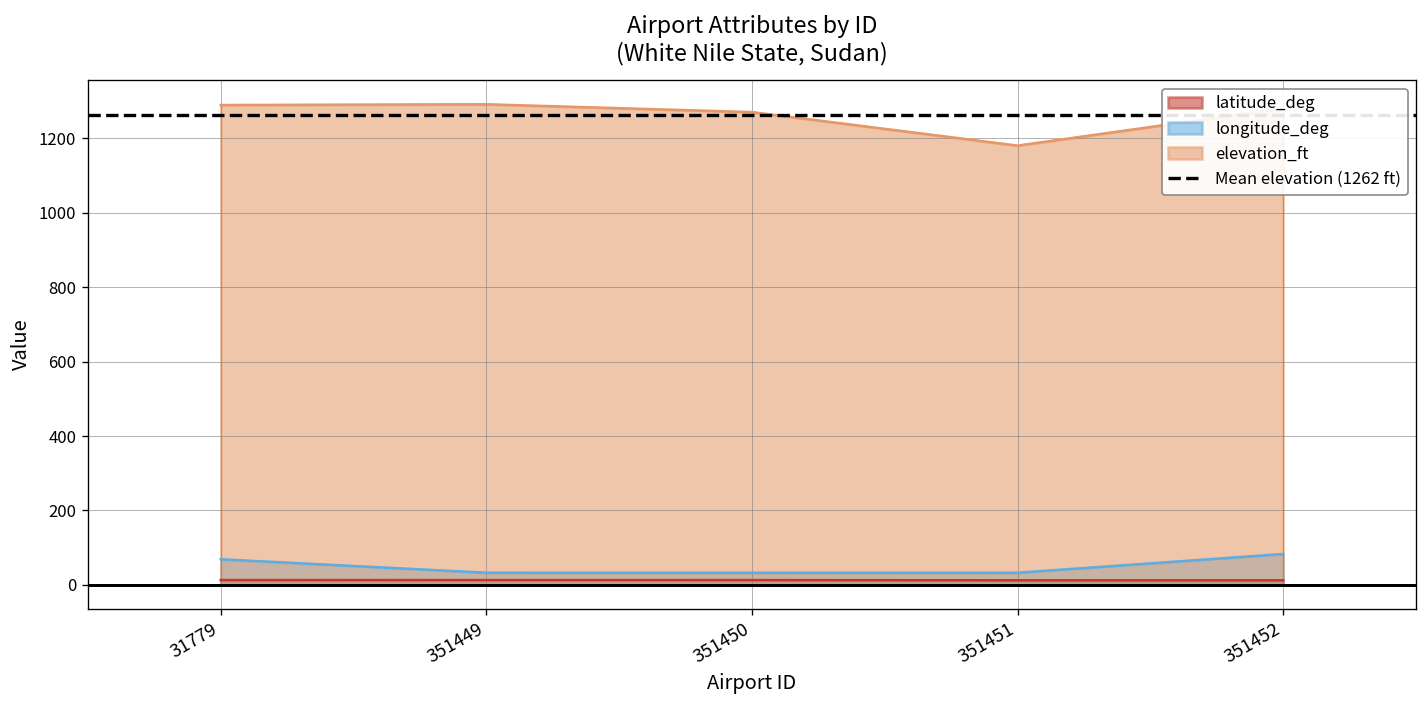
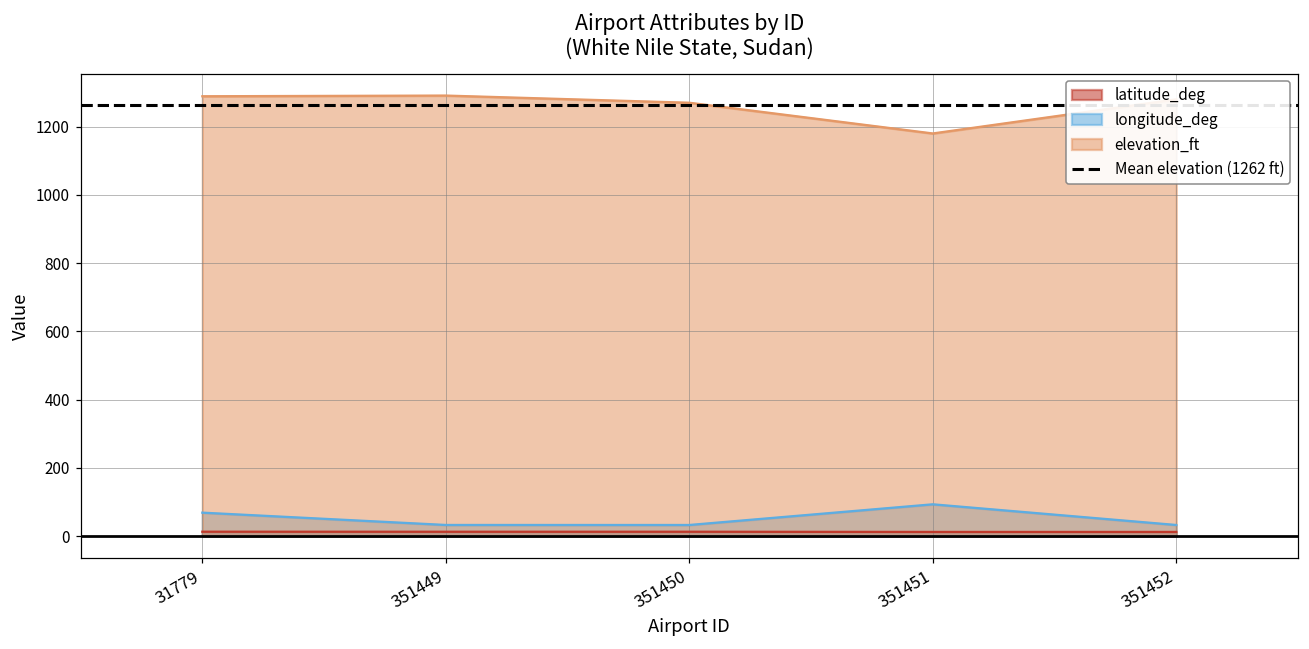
longitude_deg, 351451: 30 -> 90
longitude_deg, 351452: 80 -> 30
